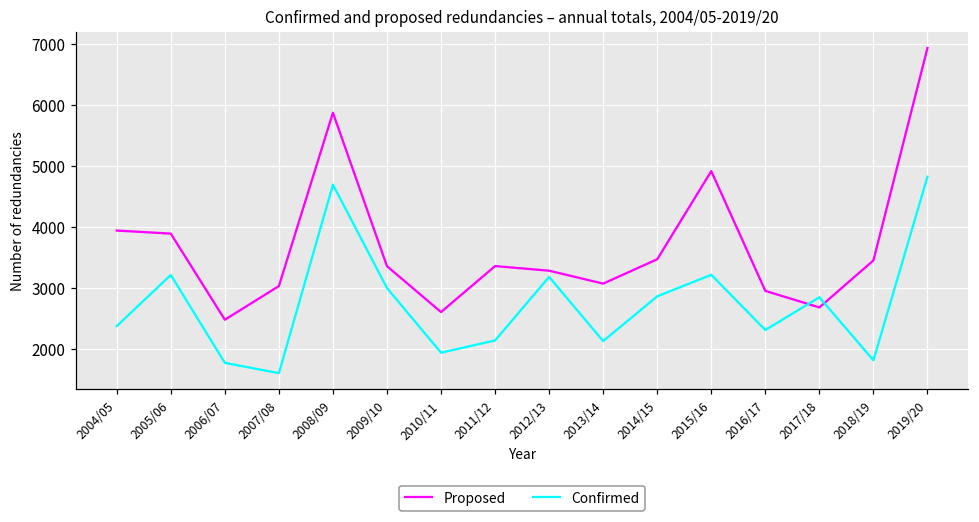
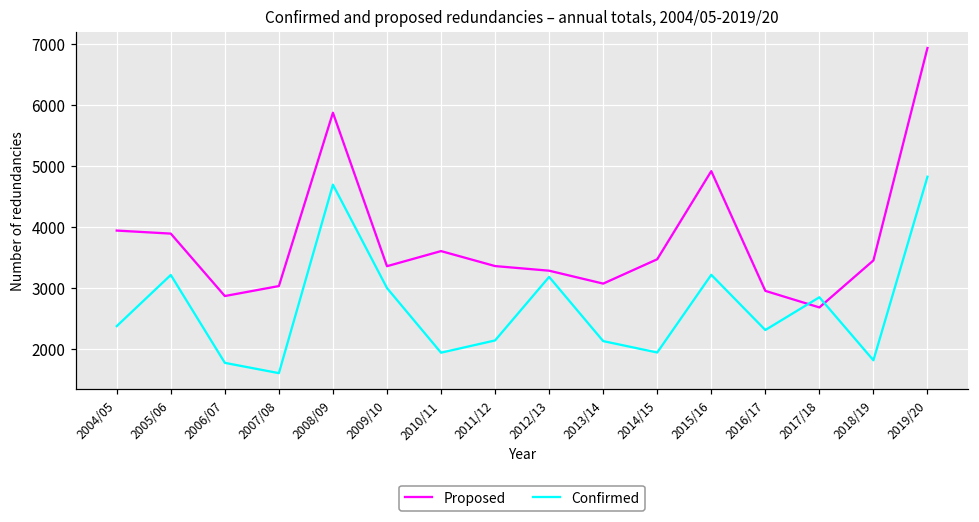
Proposed, 2006/07: 2500 -> 2900
Proposed, 2010/11: 2600 -> 3600
Confirmed, 2014/15: 2900 -> 1900
